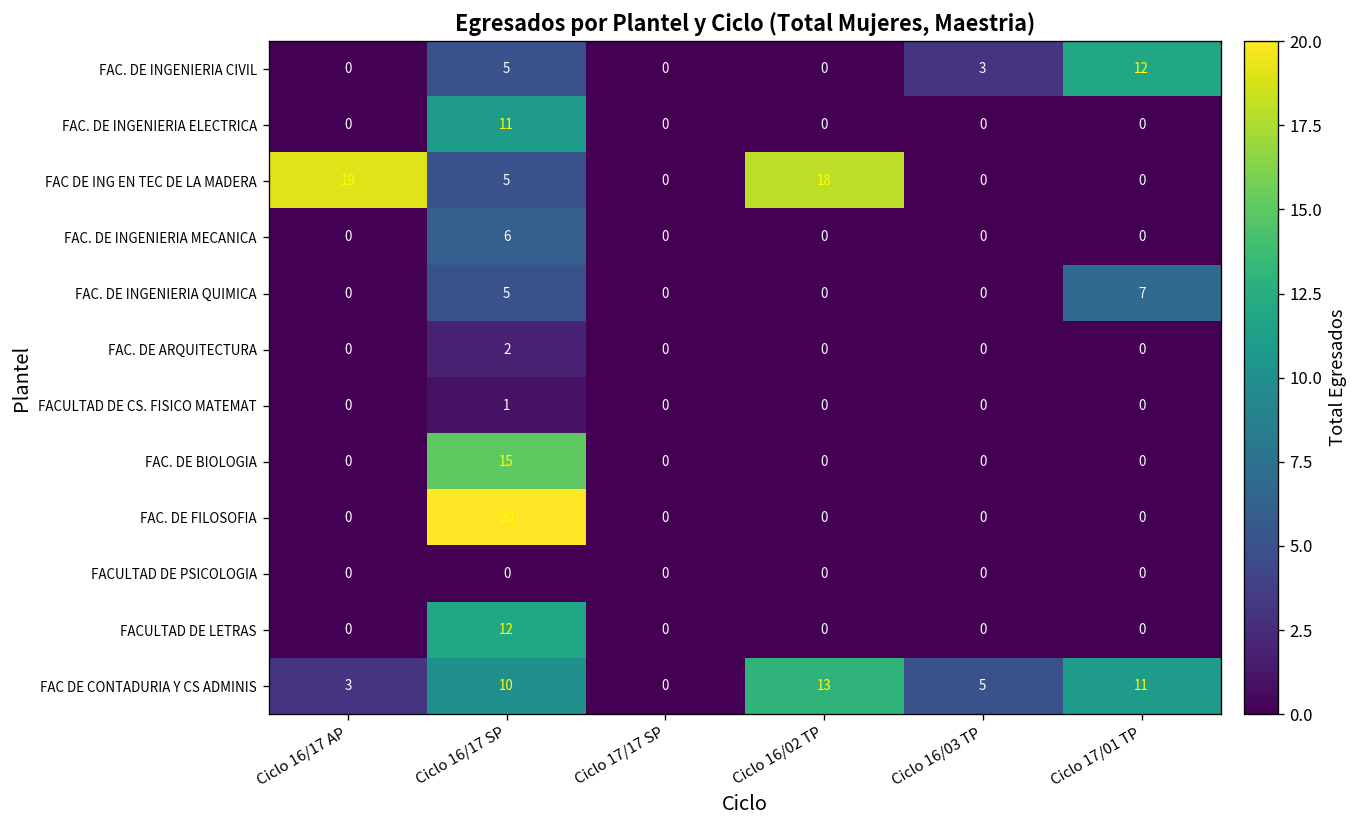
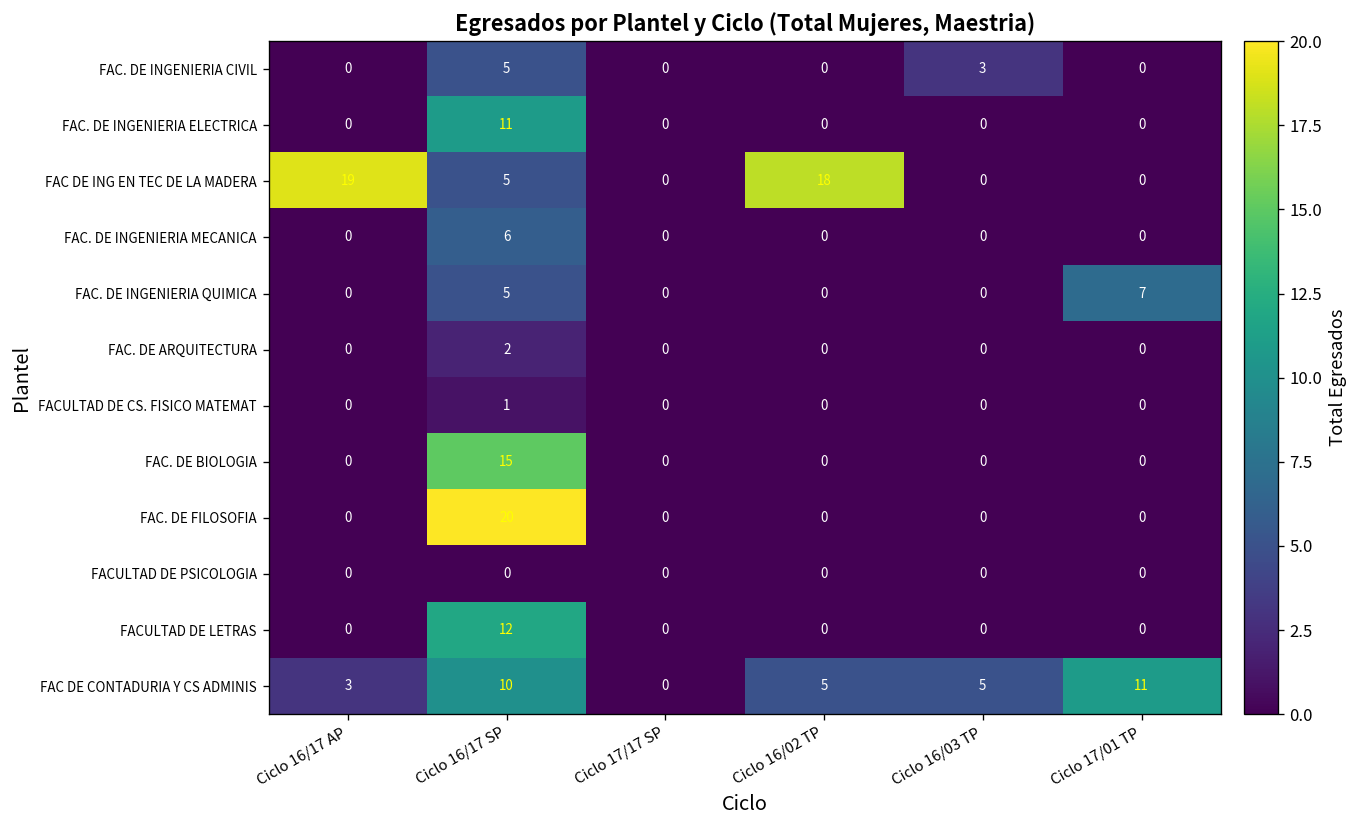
FAC. DE INGENIERIA CIVIL, Ciclo 17/01 TP: 12 -> 0
FAC DE CONTADURIA Y CS ADMINIS, Ciclo 16/02 TP: 13 -> 5
